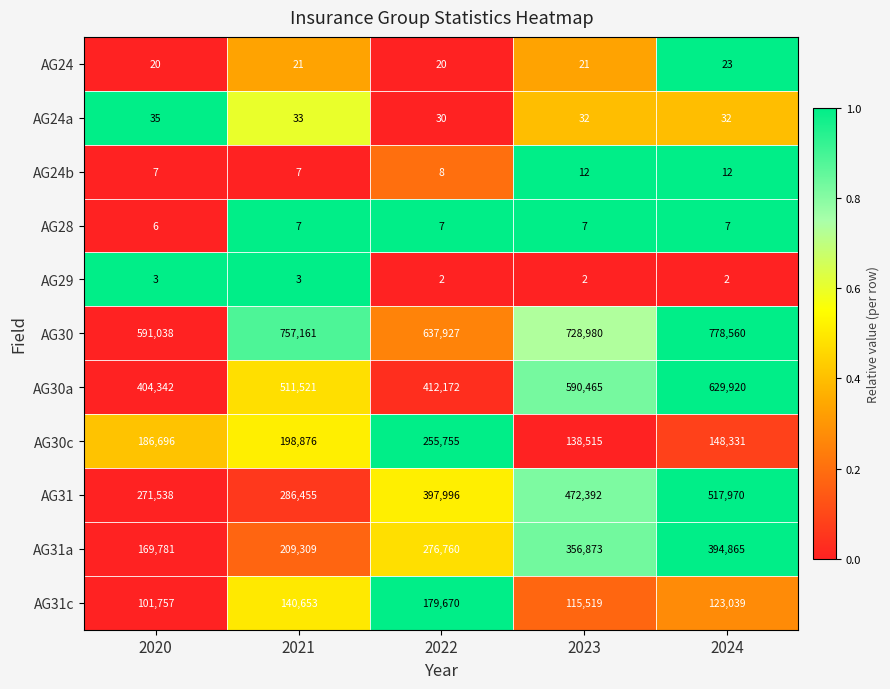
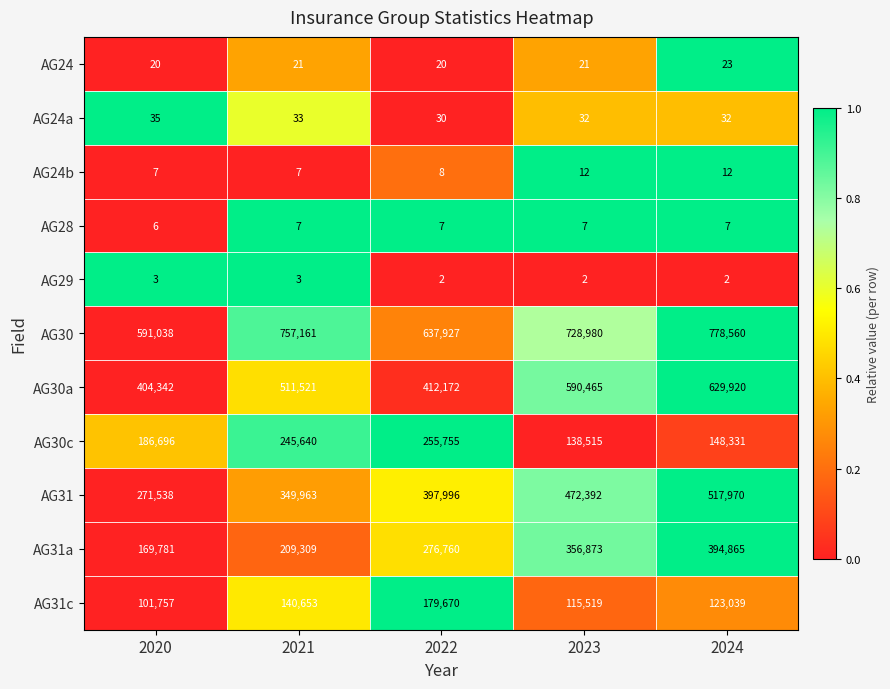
AG30c, 2021: 198,876 -> 245,640
AG31, 2021: 286,455 -> 349,963
